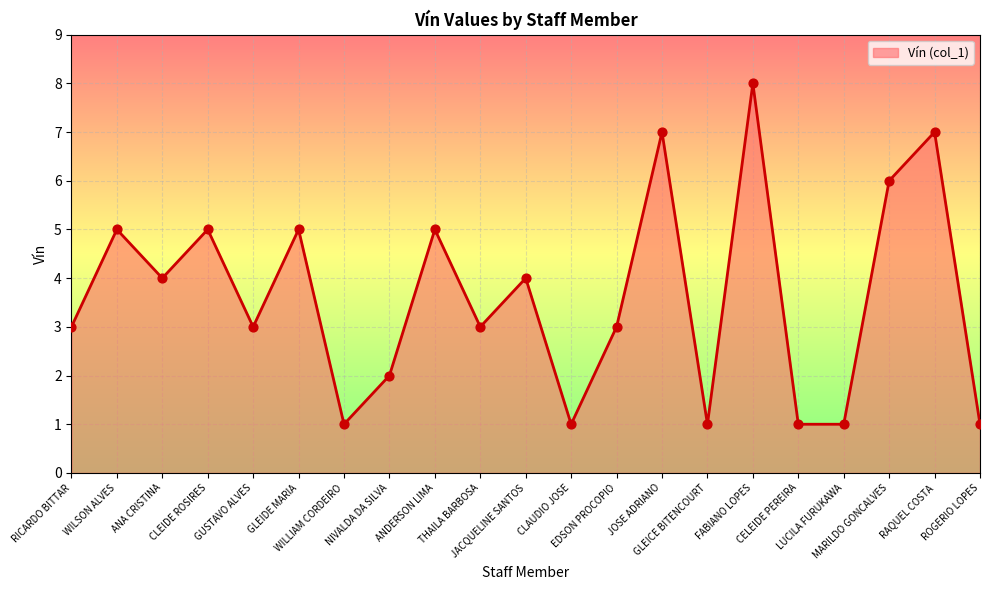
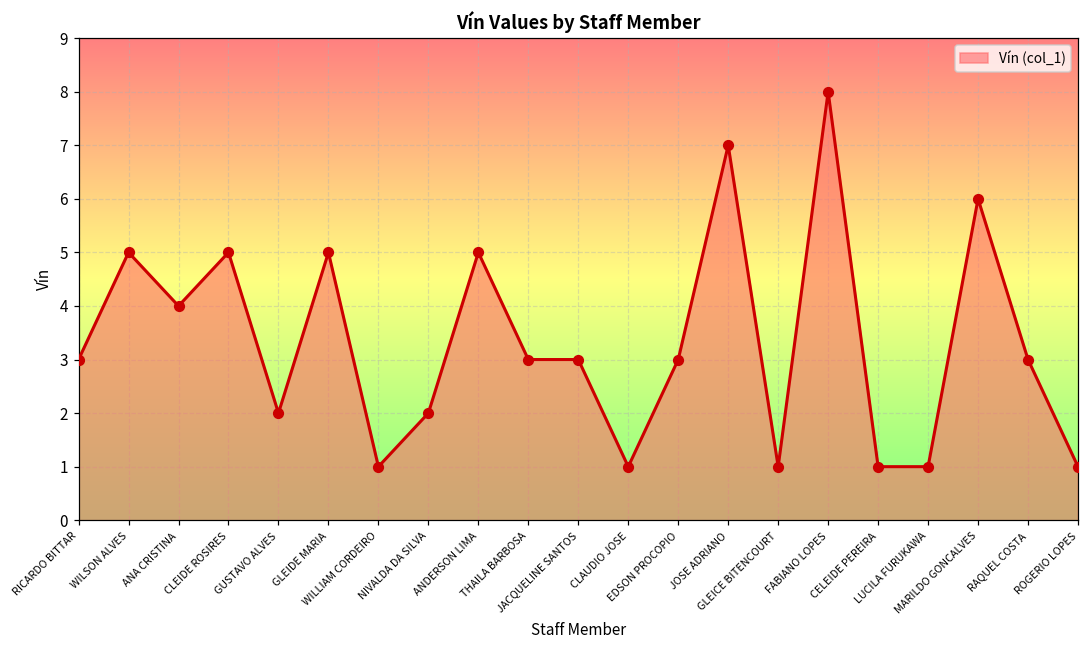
GUSTAVO ALVES: 3 -> 2
JACQUELINE SANTOS: 4 -> 3
RAQUEL COSTA: 7 -> 3
